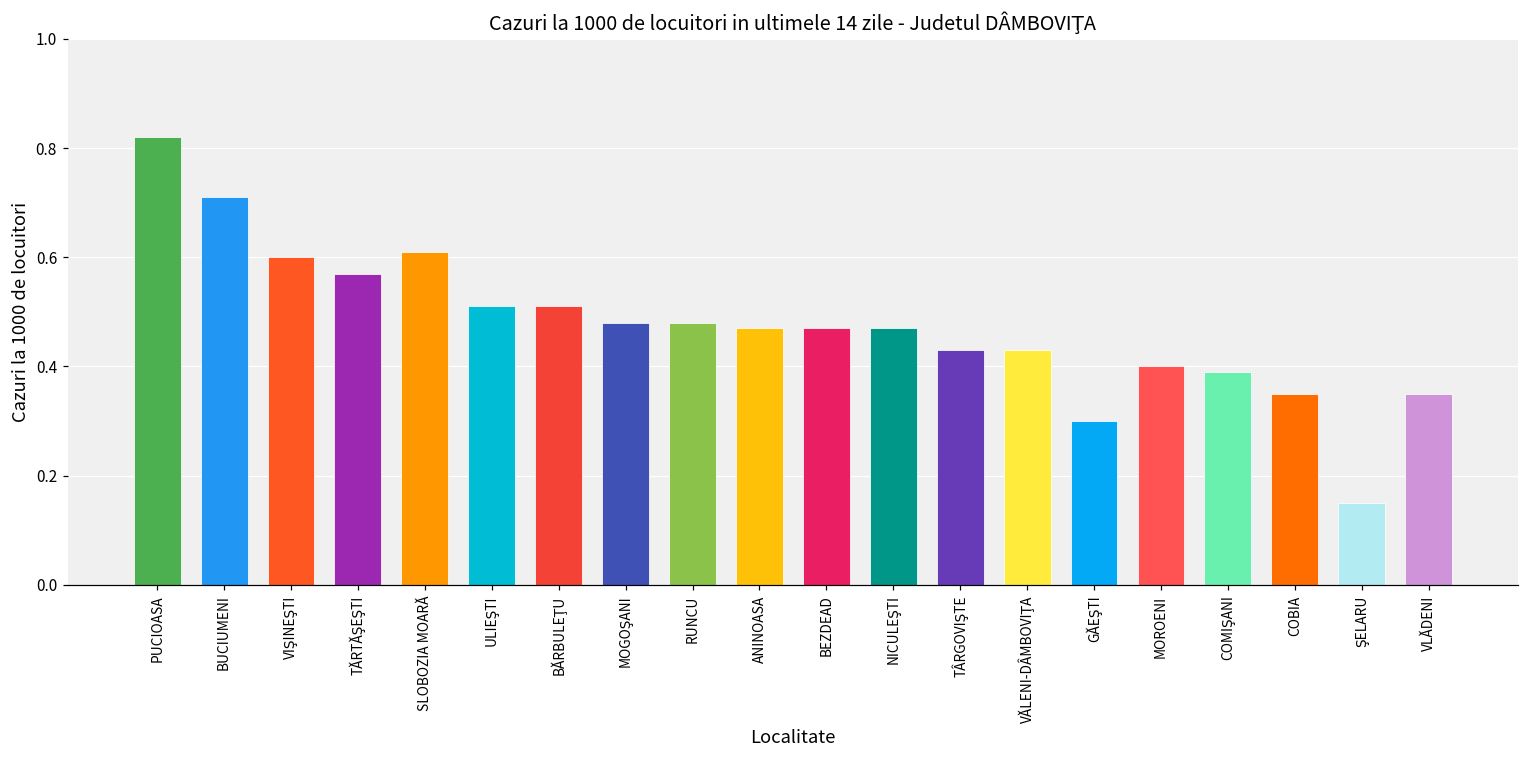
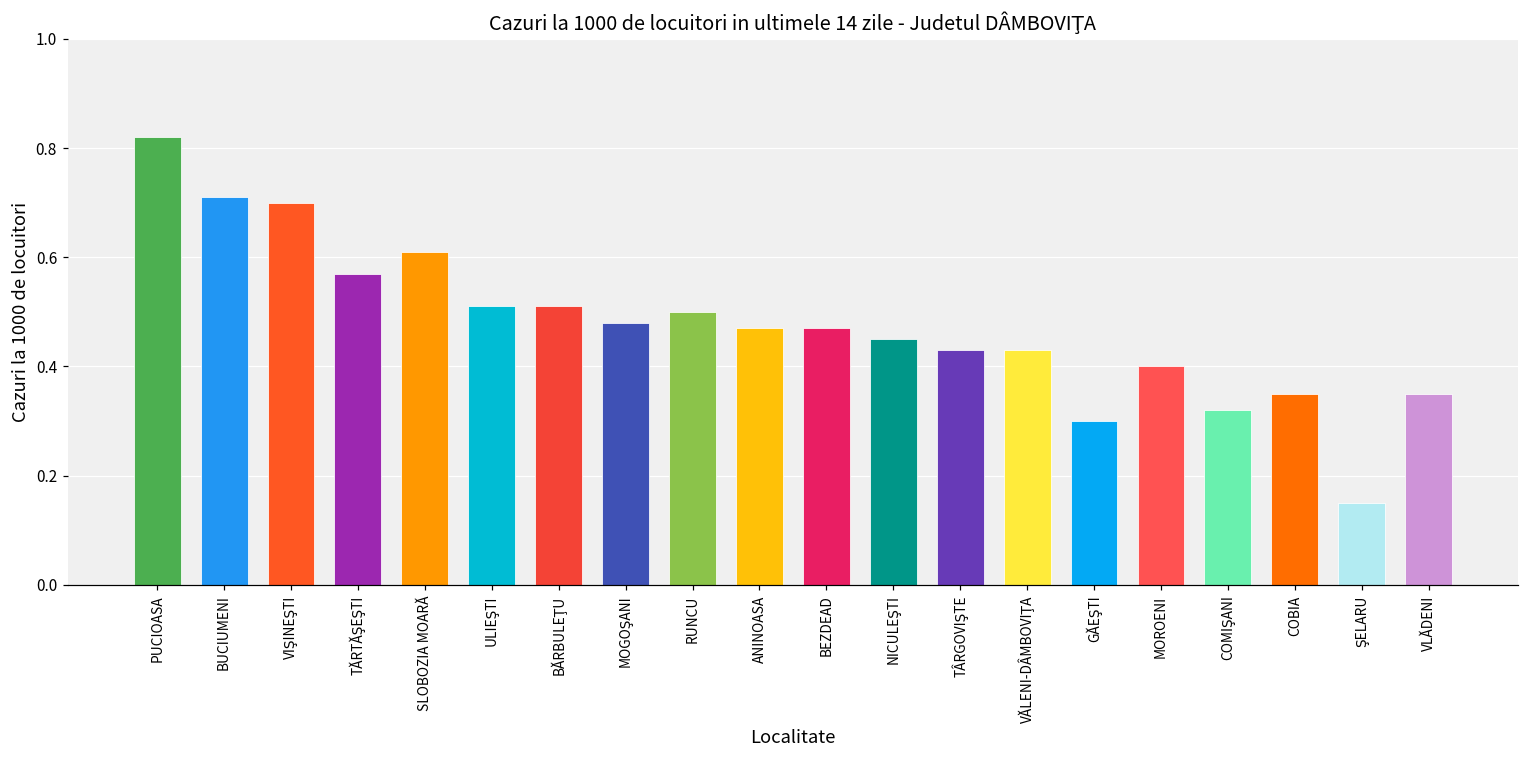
VIŞINEŞTI: 0.6 -> 0.7
RUNCU: 0.48 -> 0.50
NICULEŞTI: 0.47 -> 0.45
COMIŞANI: 0.39 -> 0.32
